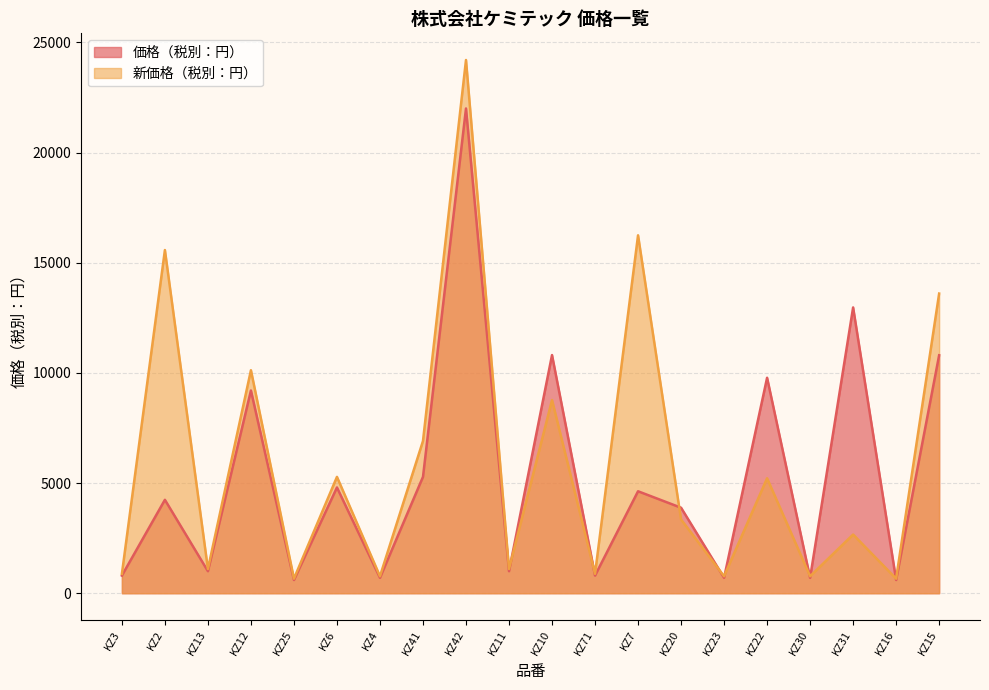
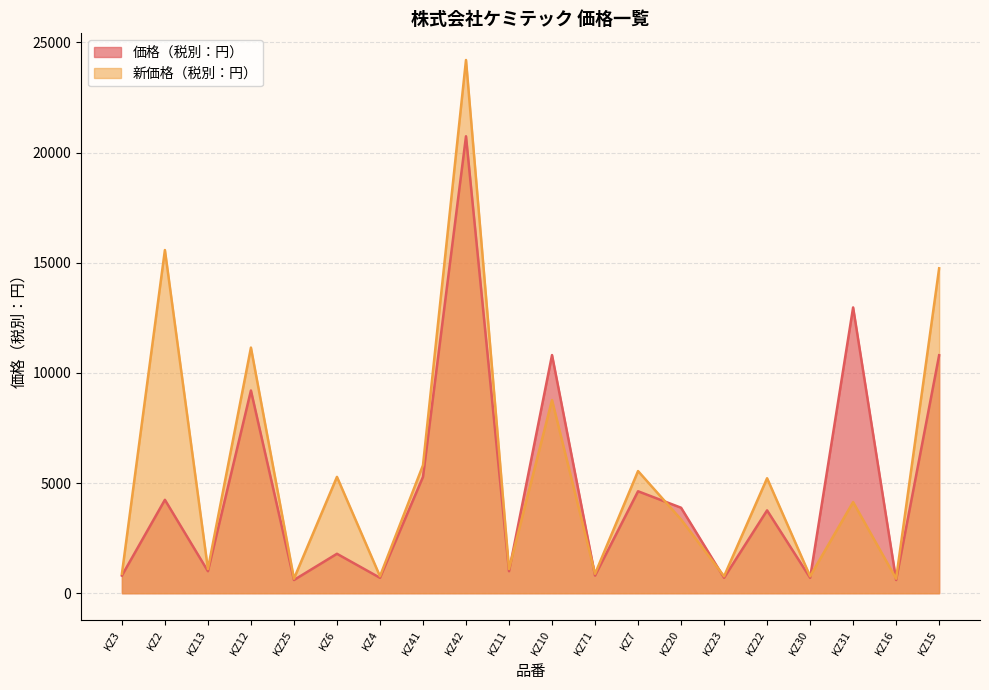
新価格（税別：円）, KZ12: 10100 -> 11100
価格（税別：円）, KZ6: 4800 -> 1800
新価格（税別：円）, KZ41: 6900 -> 5800
価格（税別：円）, KZ42: 22000 -> 20700
新価格（税別：円）, KZ7: 16200 -> 5500
価格（税別：円）, KZ22: 9800 -> 3800
新価格（税別：円）, KZ31: 2700 -> 4100
新価格（税別：円）, KZ15: 13600 -> 14700
